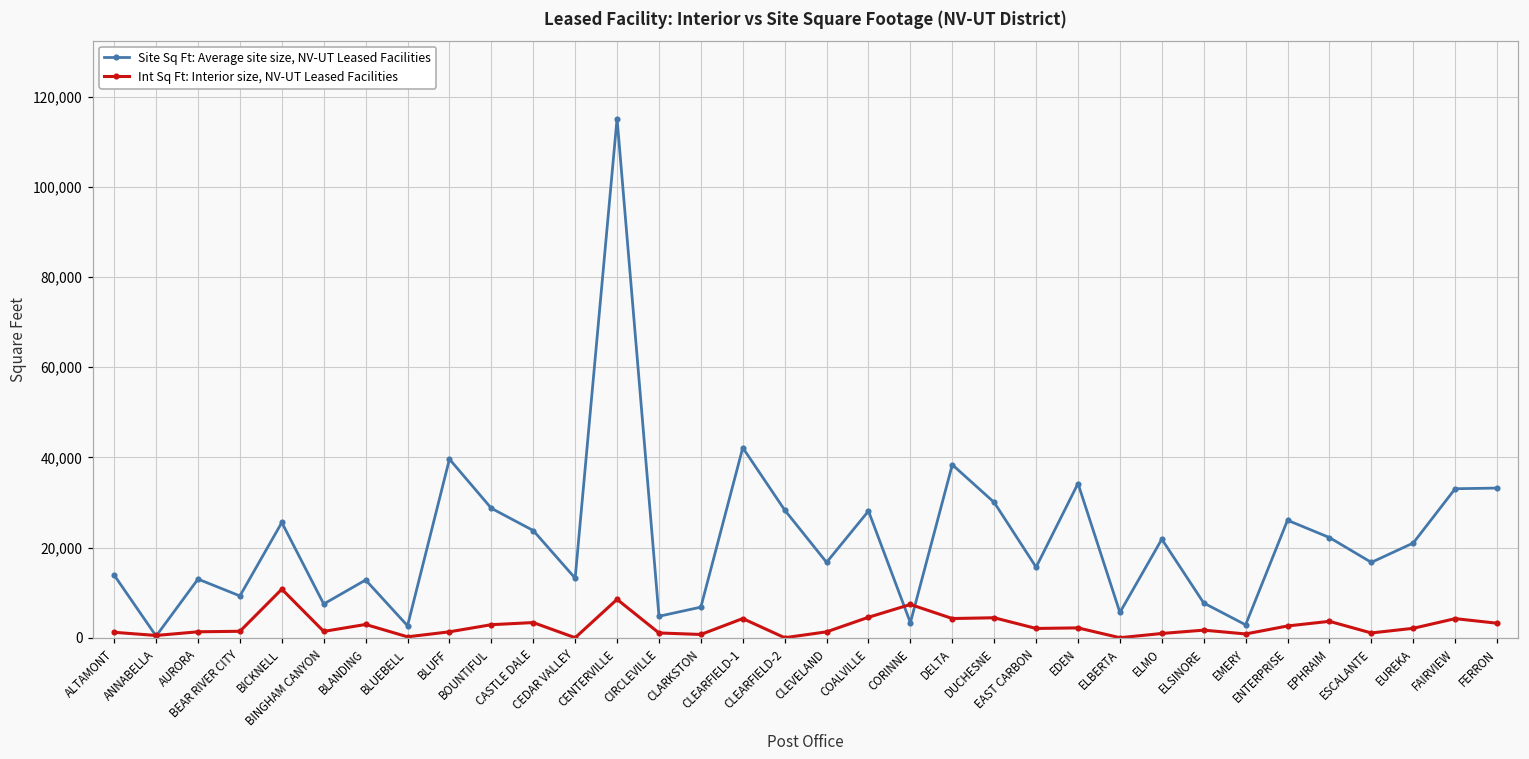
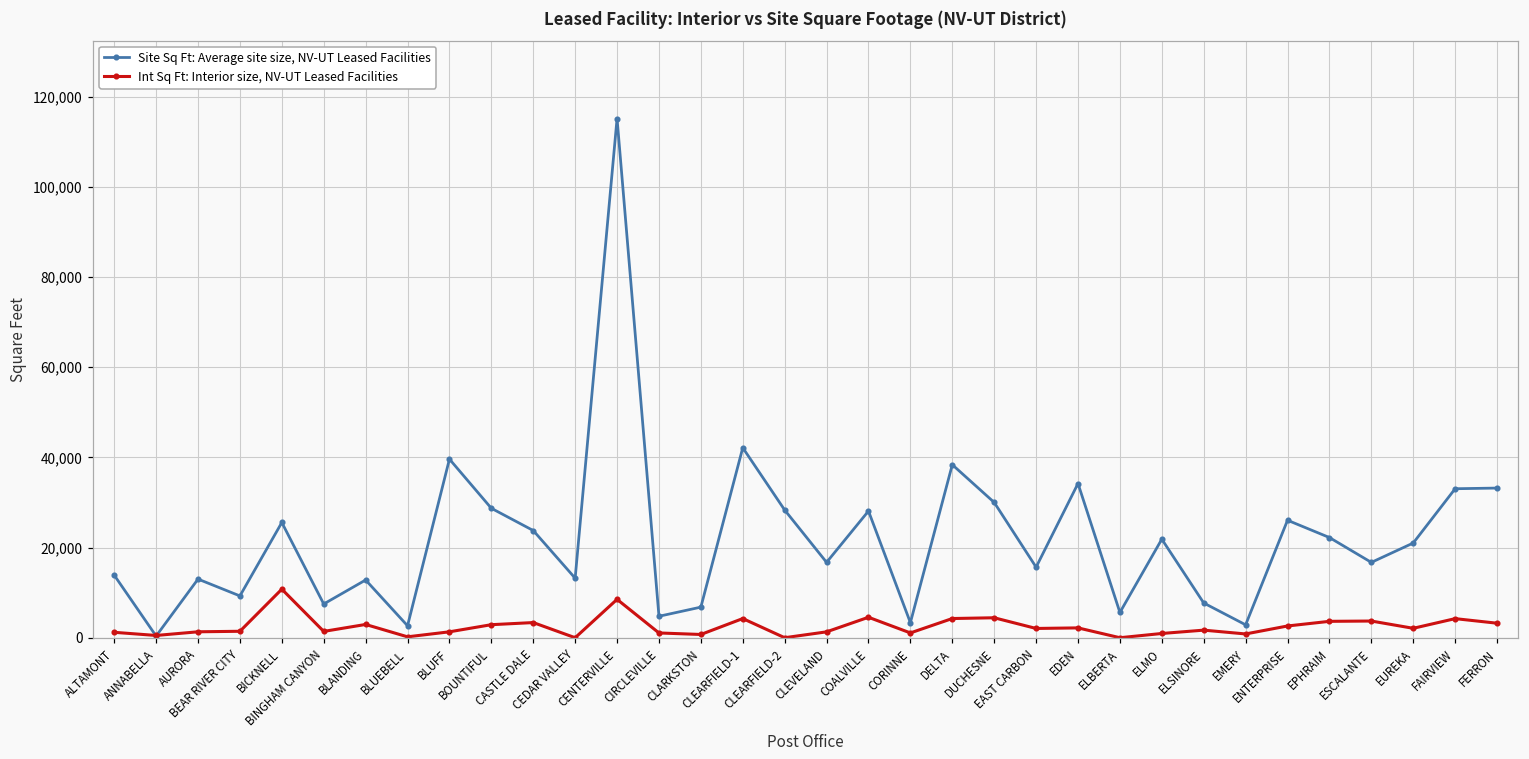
Int Sq Ft: Interior size, NV-UT Leased Facilities, CORINNE: 7,000 -> 1,000
Int Sq Ft: Interior size, NV-UT Leased Facilities, ESCALANTE: 1,000 -> 4,000
